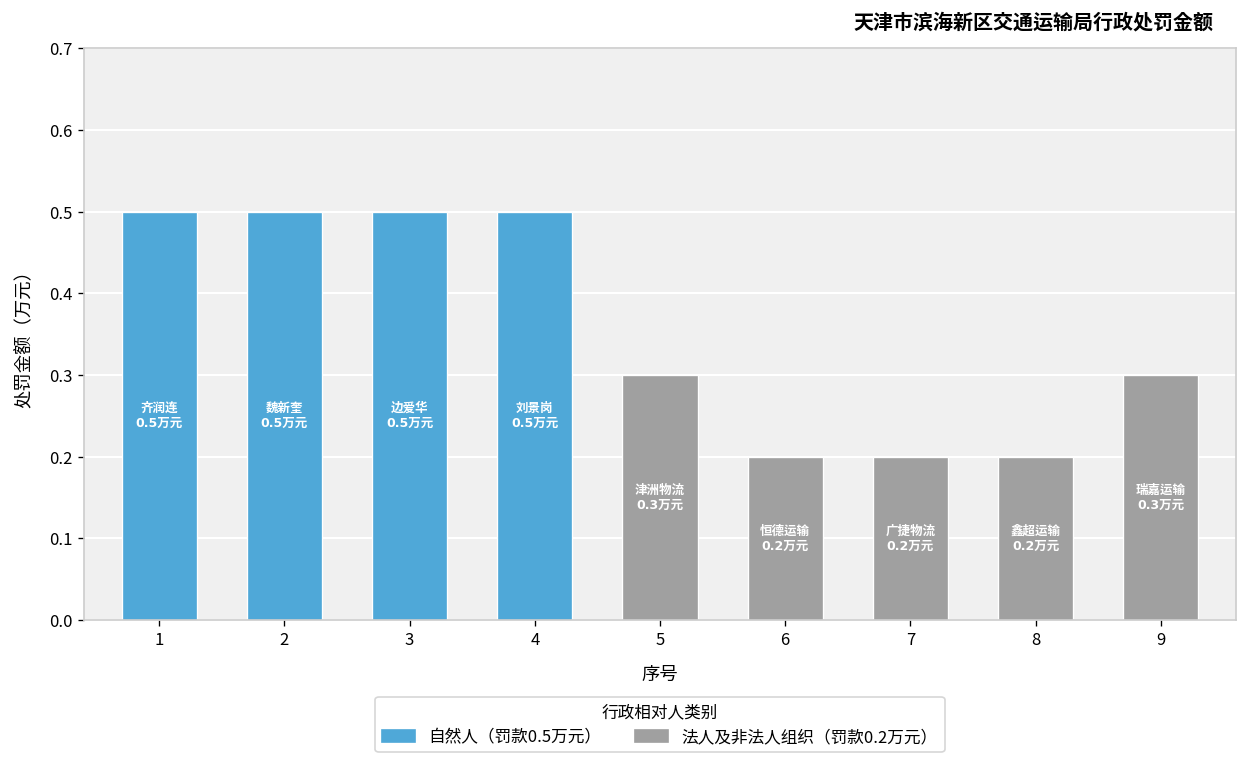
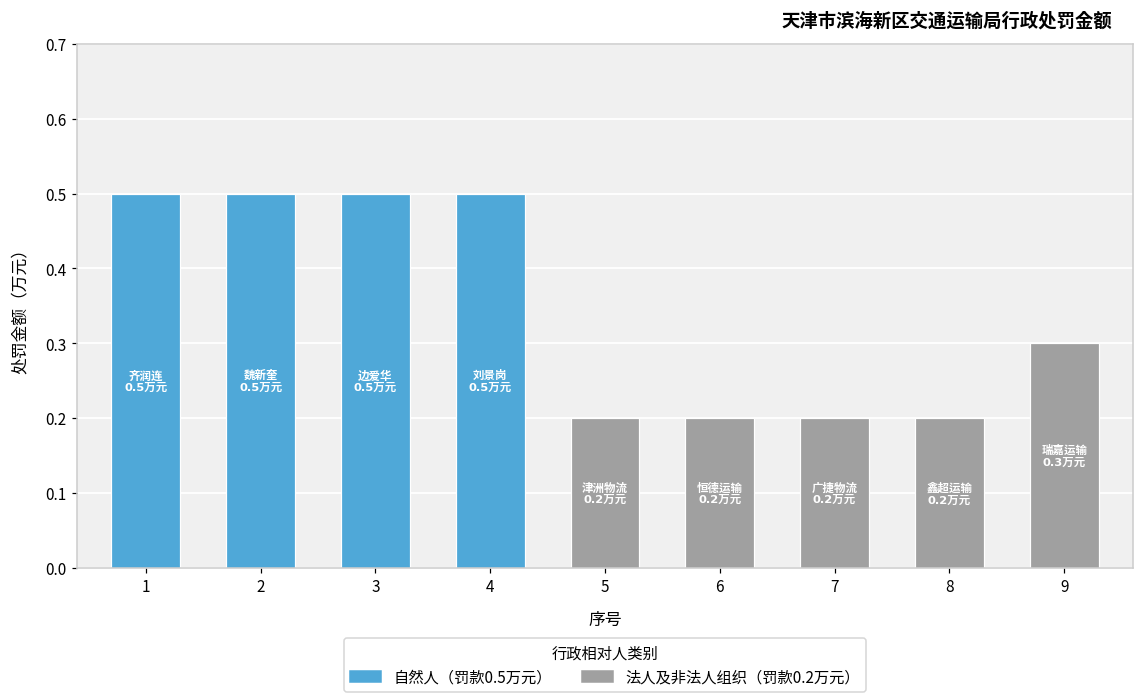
5: 0.3 -> 0.2
